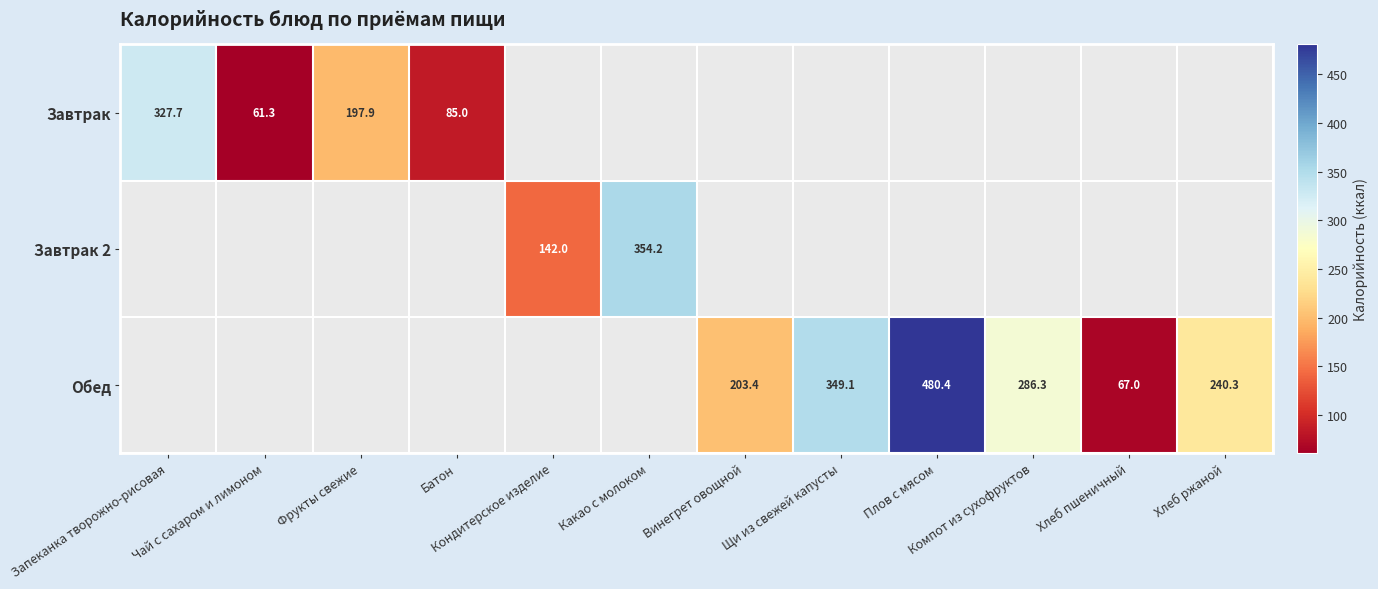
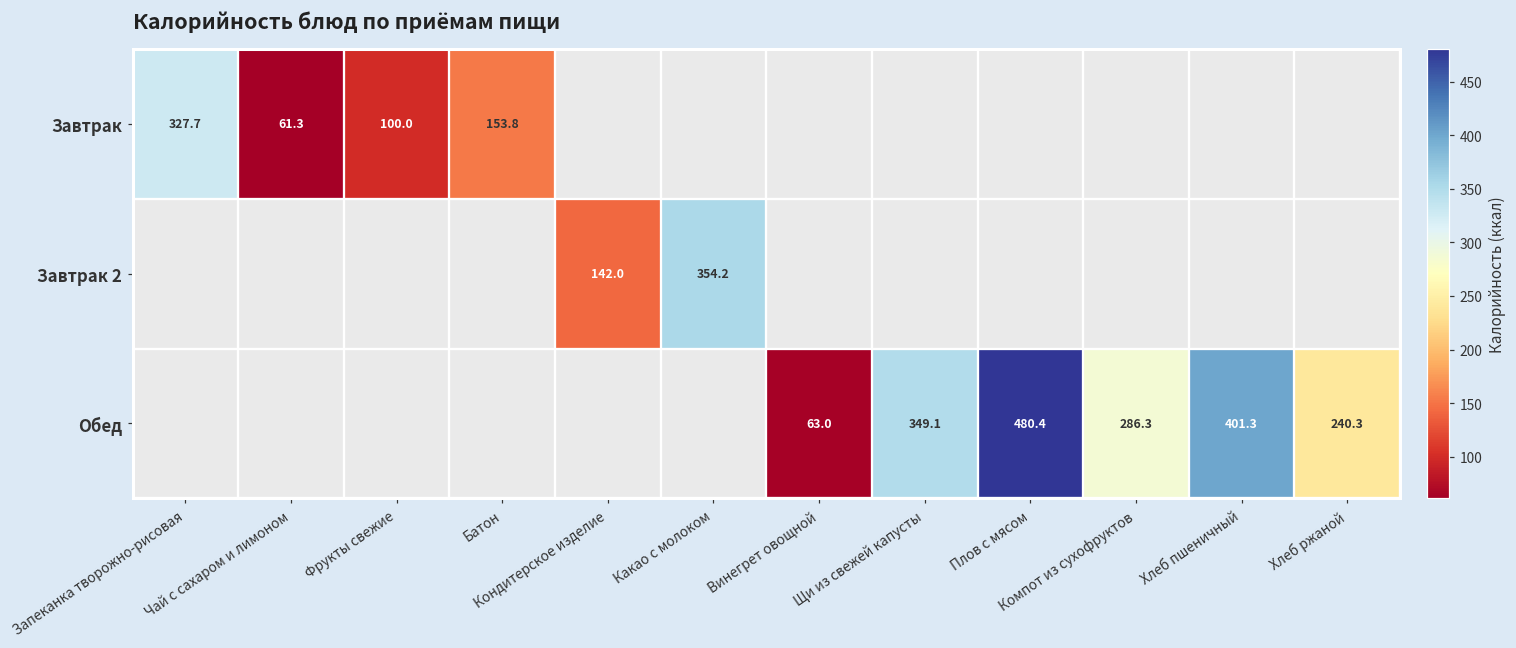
Завтрак, Фрукты свежие: 197.9 -> 100.0
Завтрак, Батон: 85.0 -> 153.8
Обед, Винегрет овощной: 203.4 -> 63.0
Обед, Хлеб пшеничный: 67.0 -> 401.3
